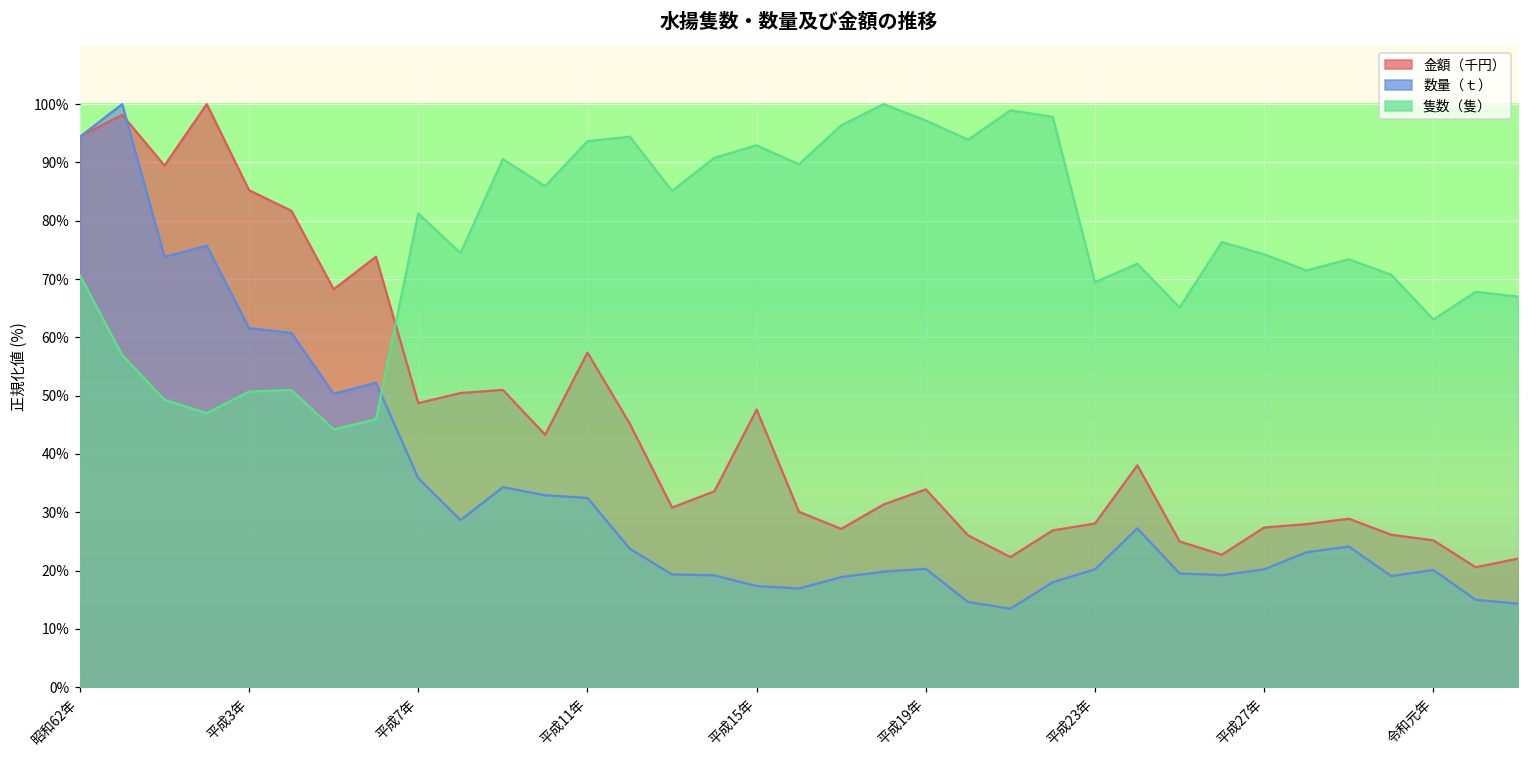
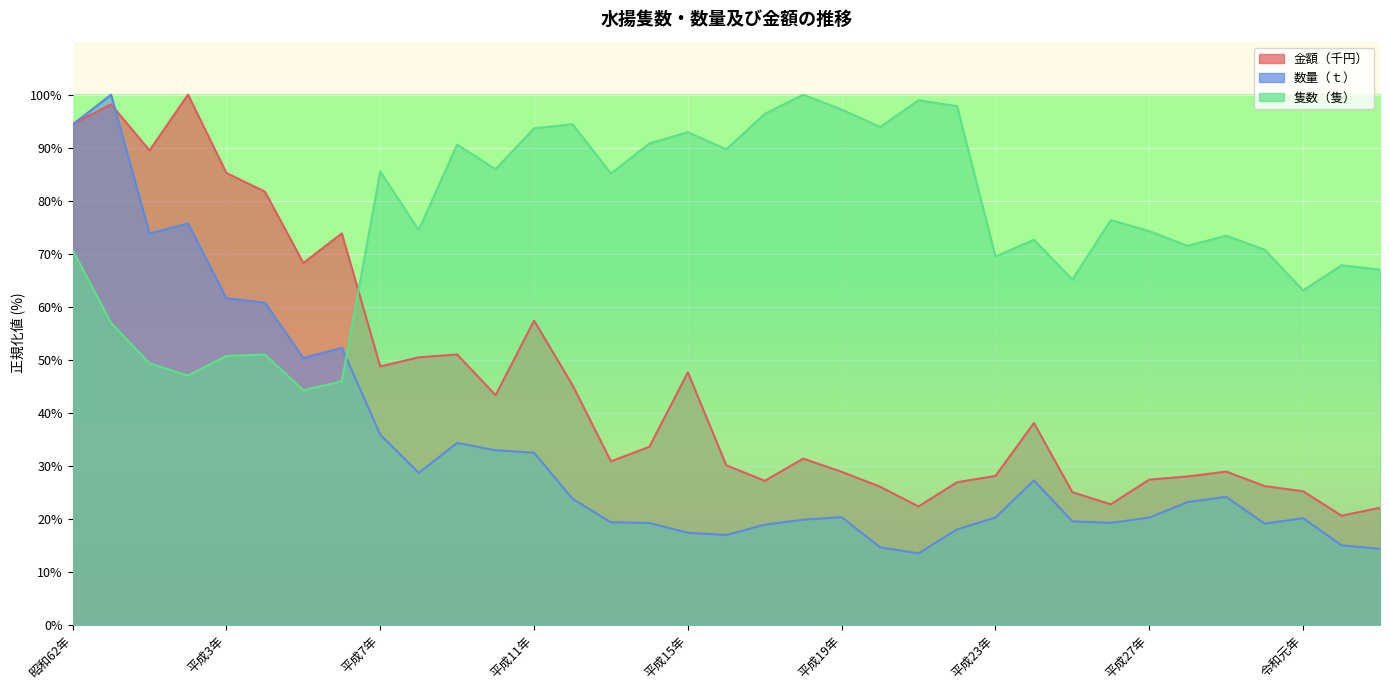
隻数（隻）, 平成7年: 81% -> 86%
金額（千円）, 平成19年: 34% -> 29%
